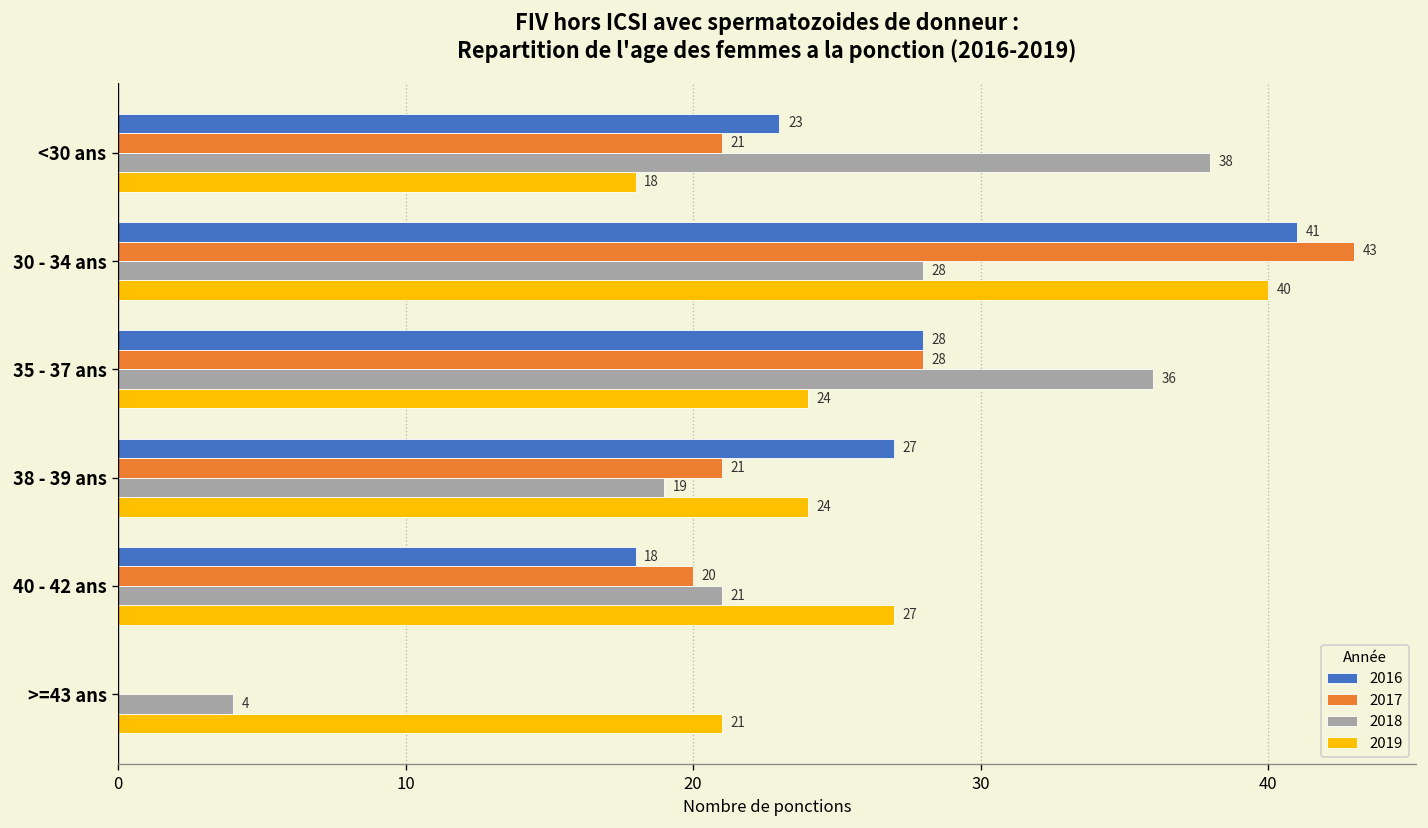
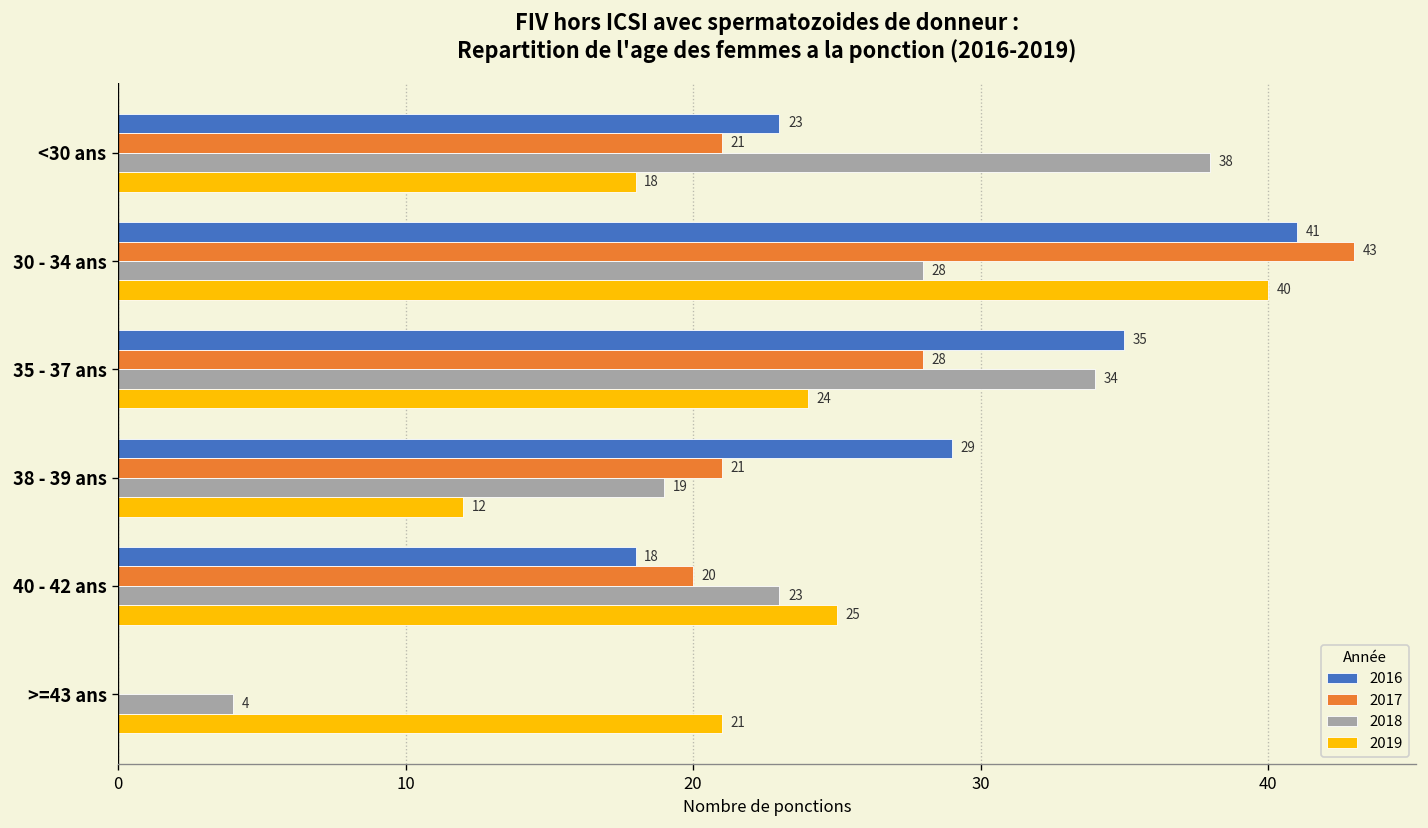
2016, 35 - 37 ans: 28 -> 35
2018, 35 - 37 ans: 36 -> 34
2016, 38 - 39 ans: 27 -> 29
2019, 38 - 39 ans: 24 -> 12
2018, 40 - 42 ans: 21 -> 23
2019, 40 - 42 ans: 27 -> 25
